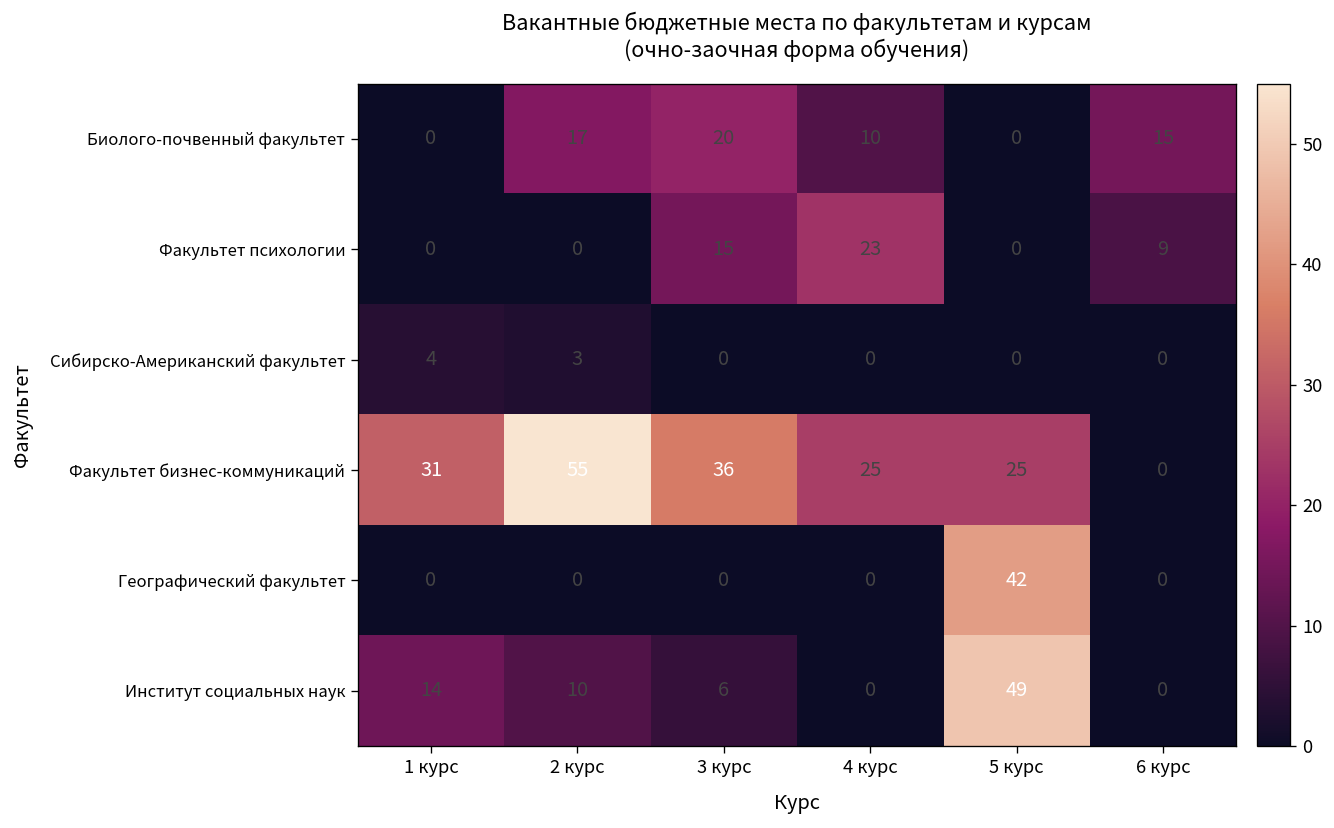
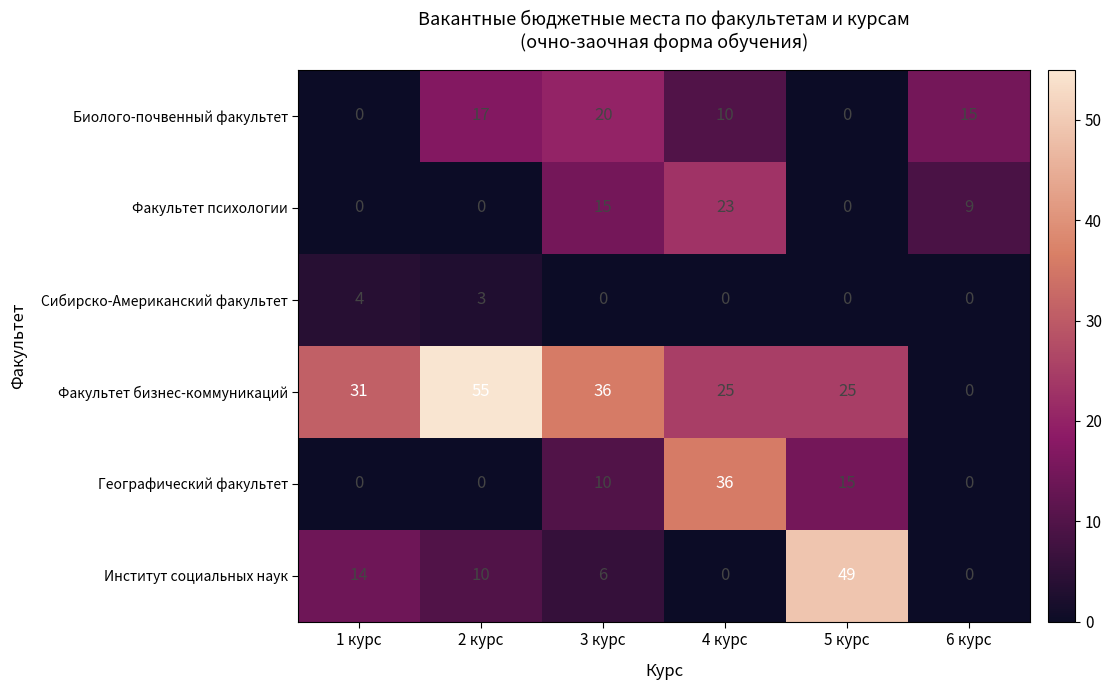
Географический факультет, 3 курс: 0 -> 10
Географический факультет, 4 курс: 0 -> 36
Географический факультет, 5 курс: 42 -> 15
